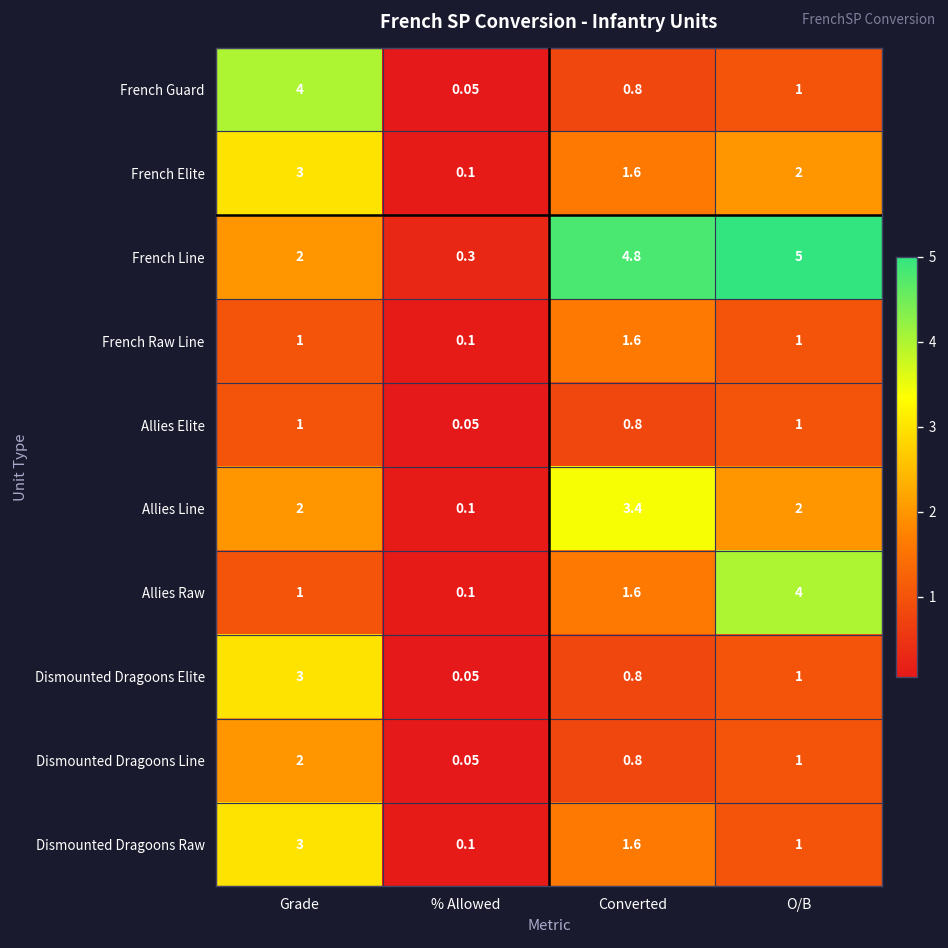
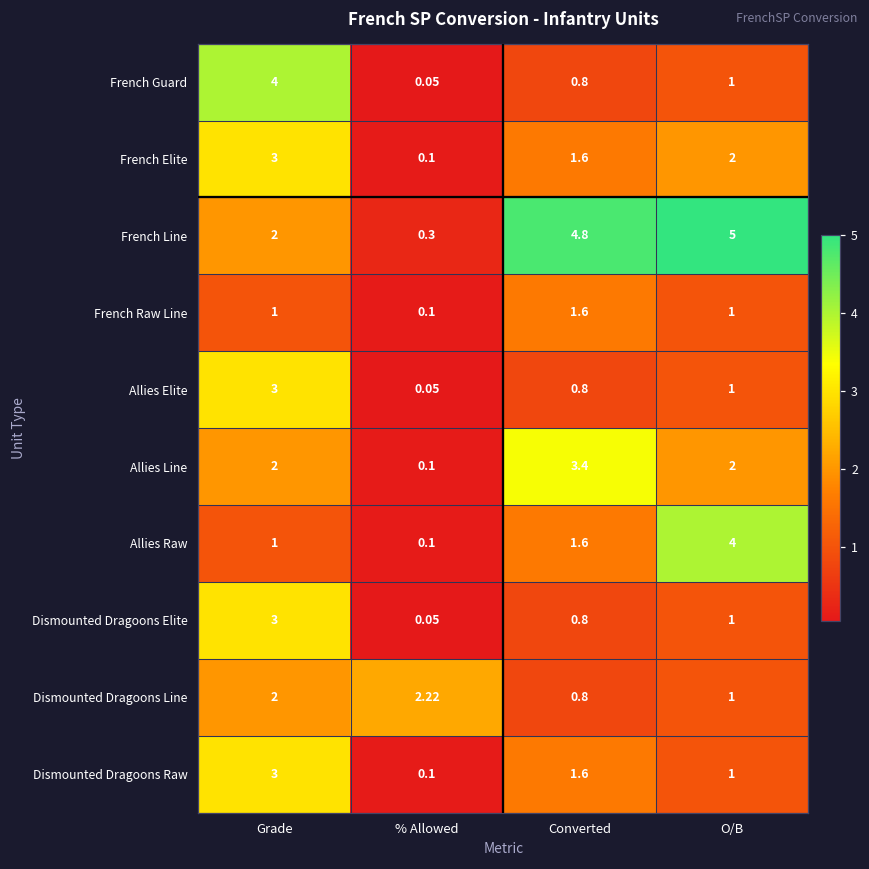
Allies Elite, Grade: 1 -> 3
Dismounted Dragoons Line, % Allowed: 0.05 -> 2.22
